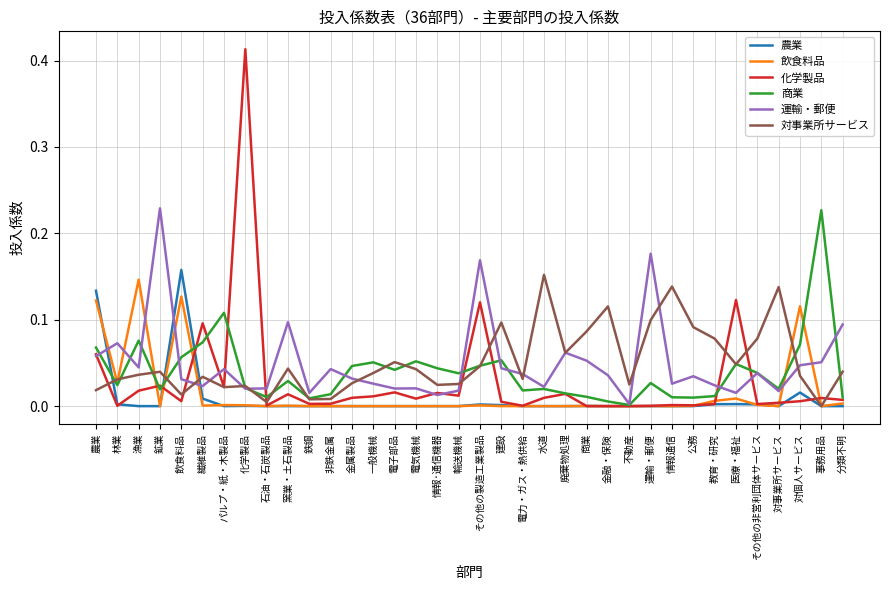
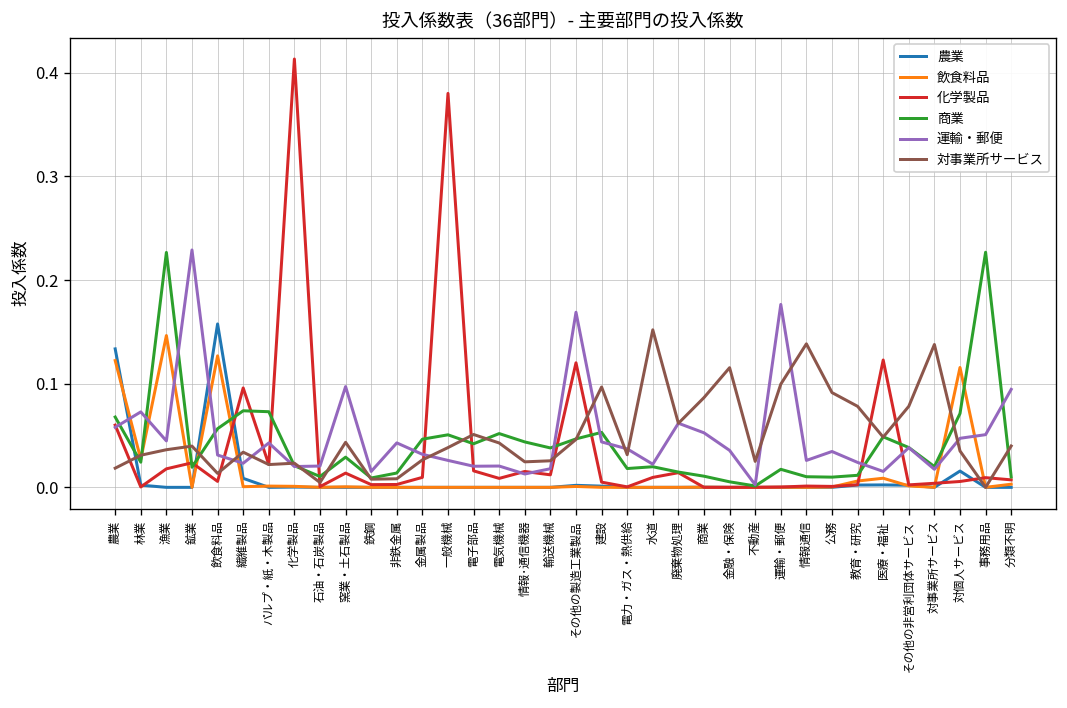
商業, 漁業: 0.08 -> 0.23
商業, パルプ・紙・木製品: 0.11 -> 0.07
化学製品, 一般機械: 0.01 -> 0.38
商業, 運輸・郵便: 0.03 -> 0.02
